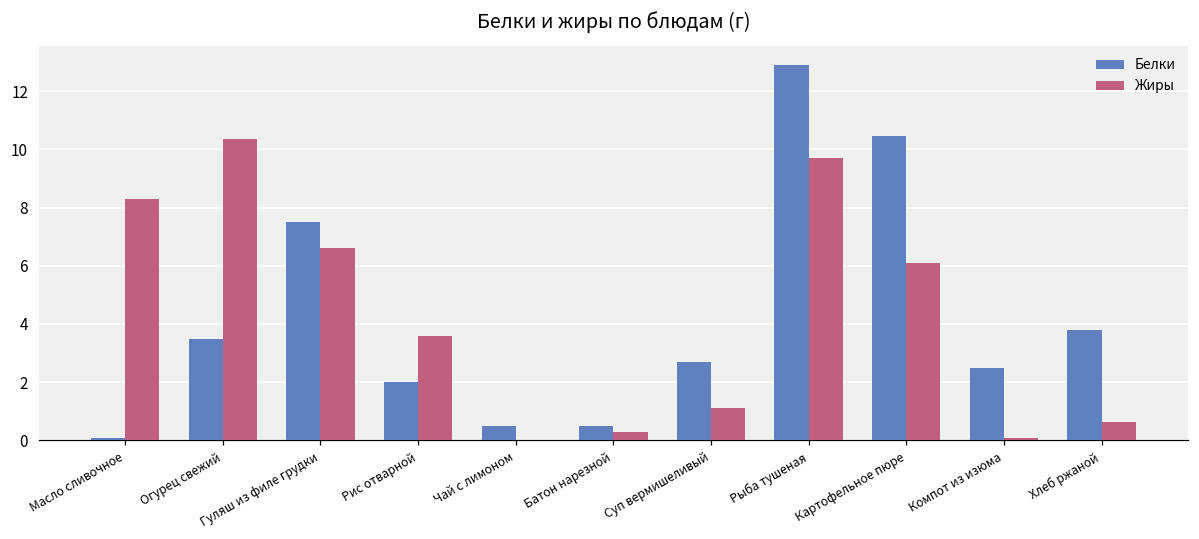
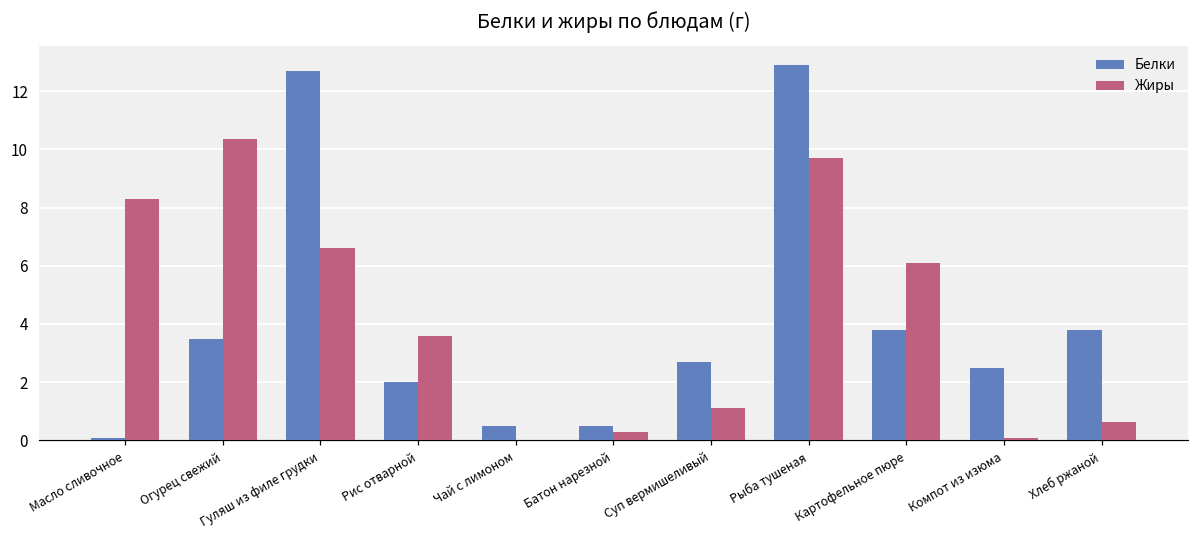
Белки, Гуляш из филе грудки: 7.5 -> 12.7
Белки, Картофельное пюре: 10.5 -> 3.8
